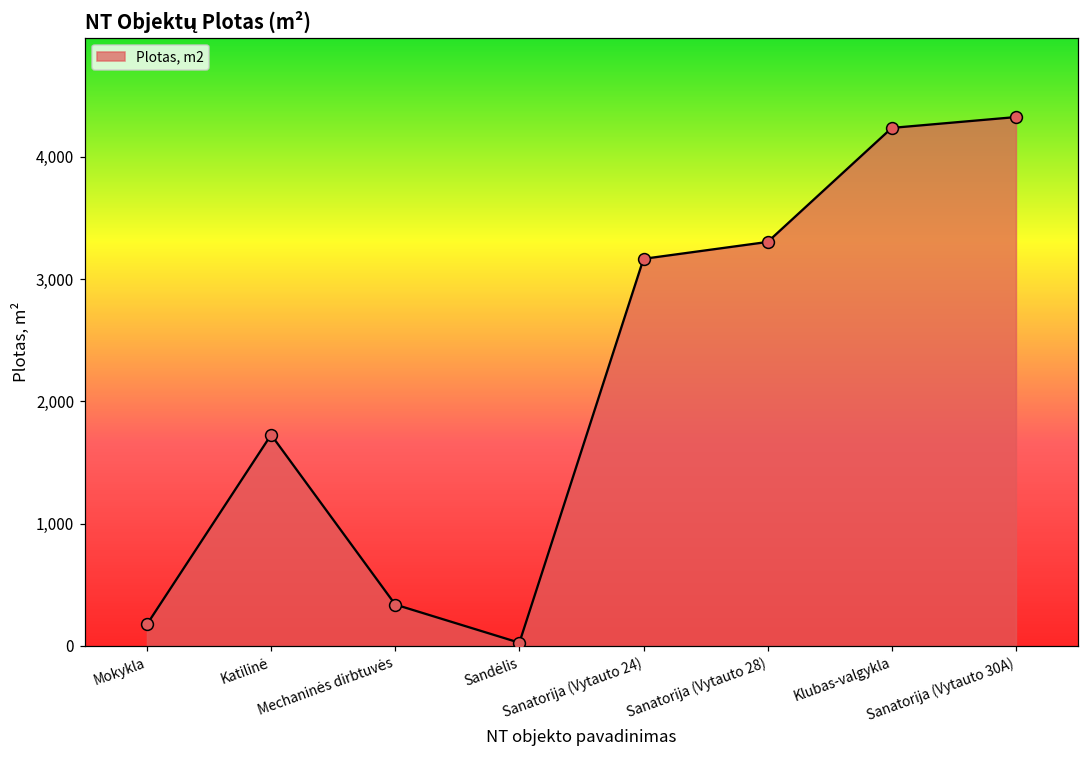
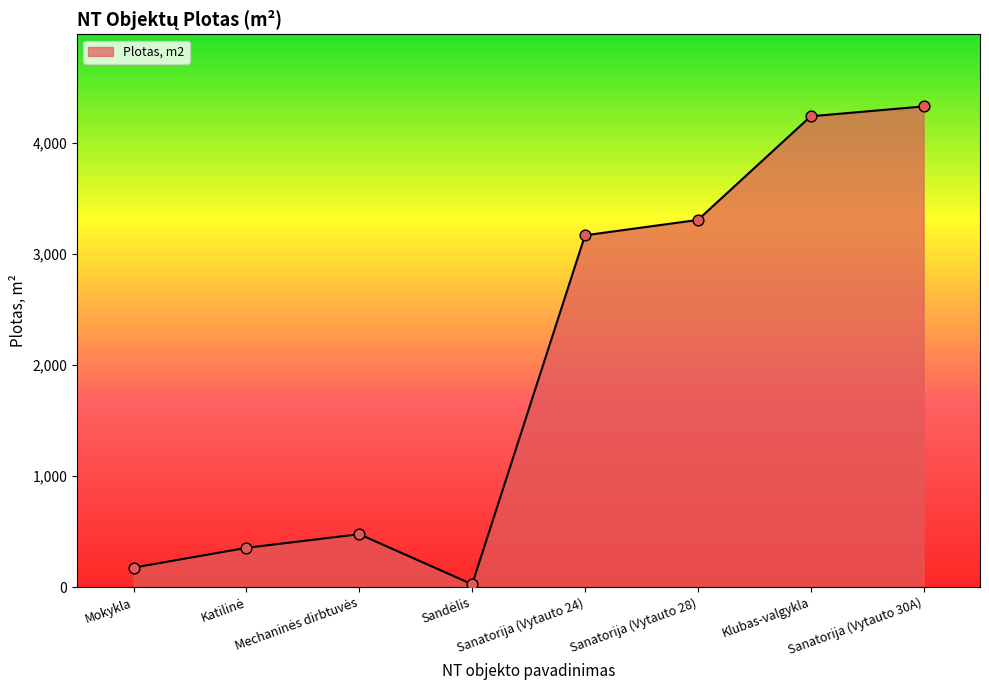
Katilinė: 1,730 -> 350
Mechaninės dirbtuvės: 340 -> 480
